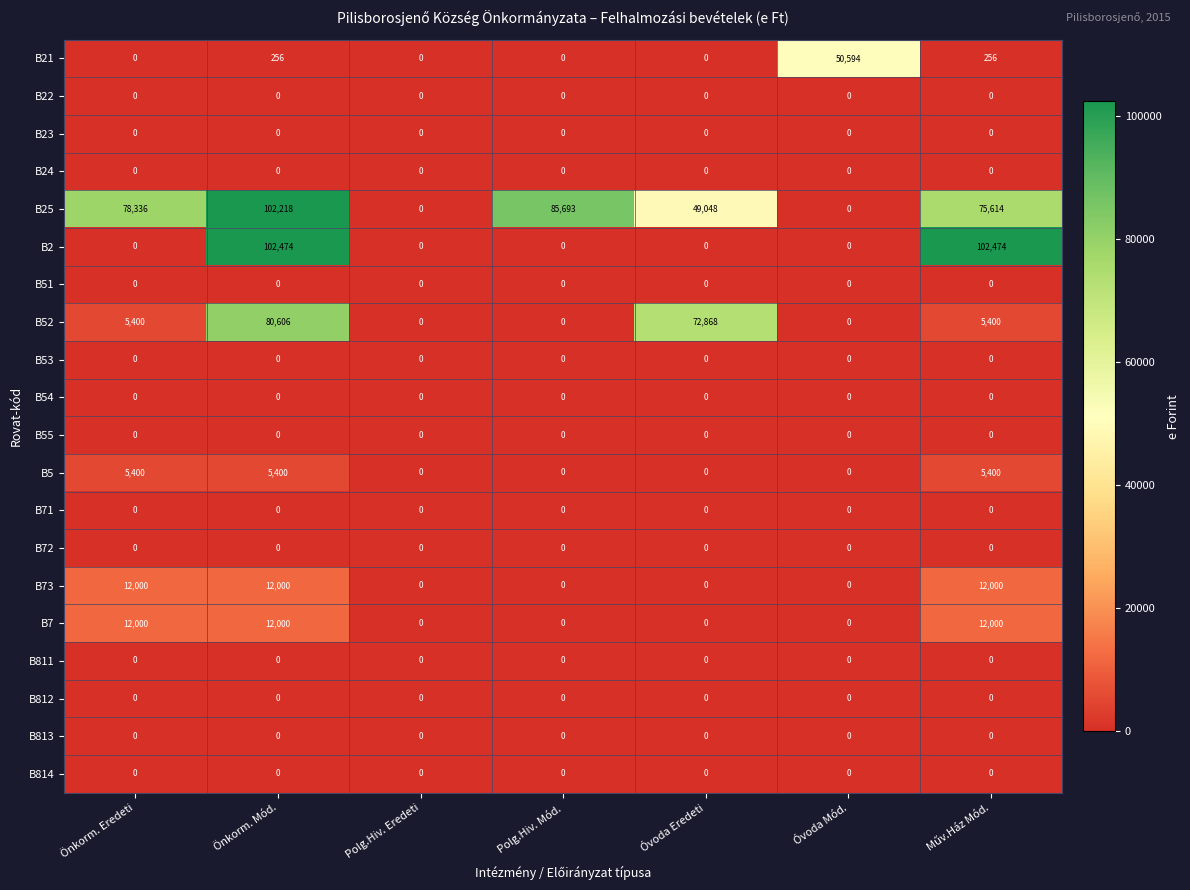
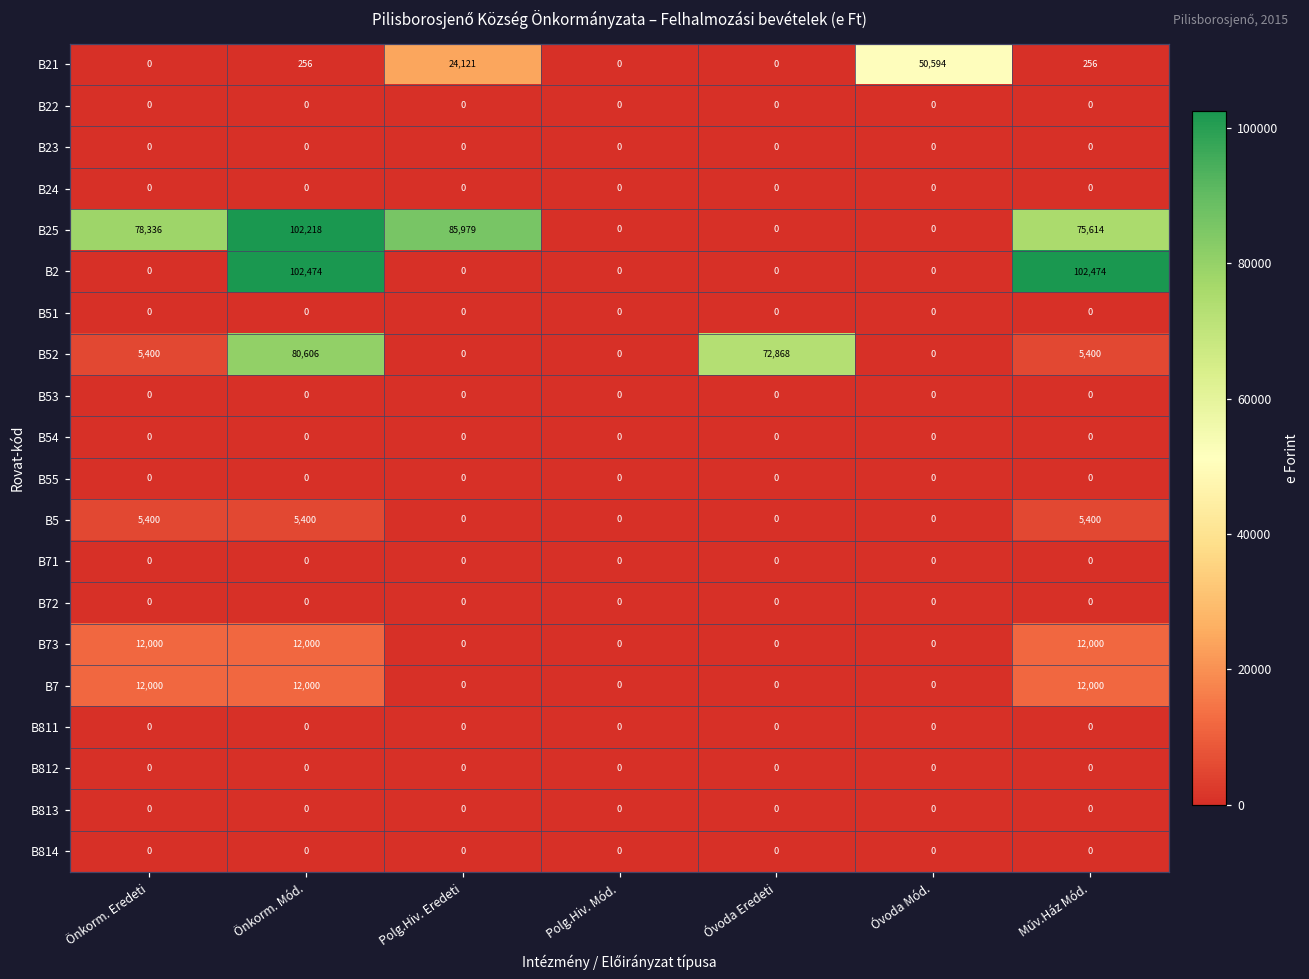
B21, Polg.Hiv. Eredeti: 0 -> 24,121
B25, Polg.Hiv. Eredeti: 0 -> 85,979
B25, Polg.Hiv. Mód.: 85,693 -> 0
B25, Óvoda Eredeti: 49,048 -> 0
